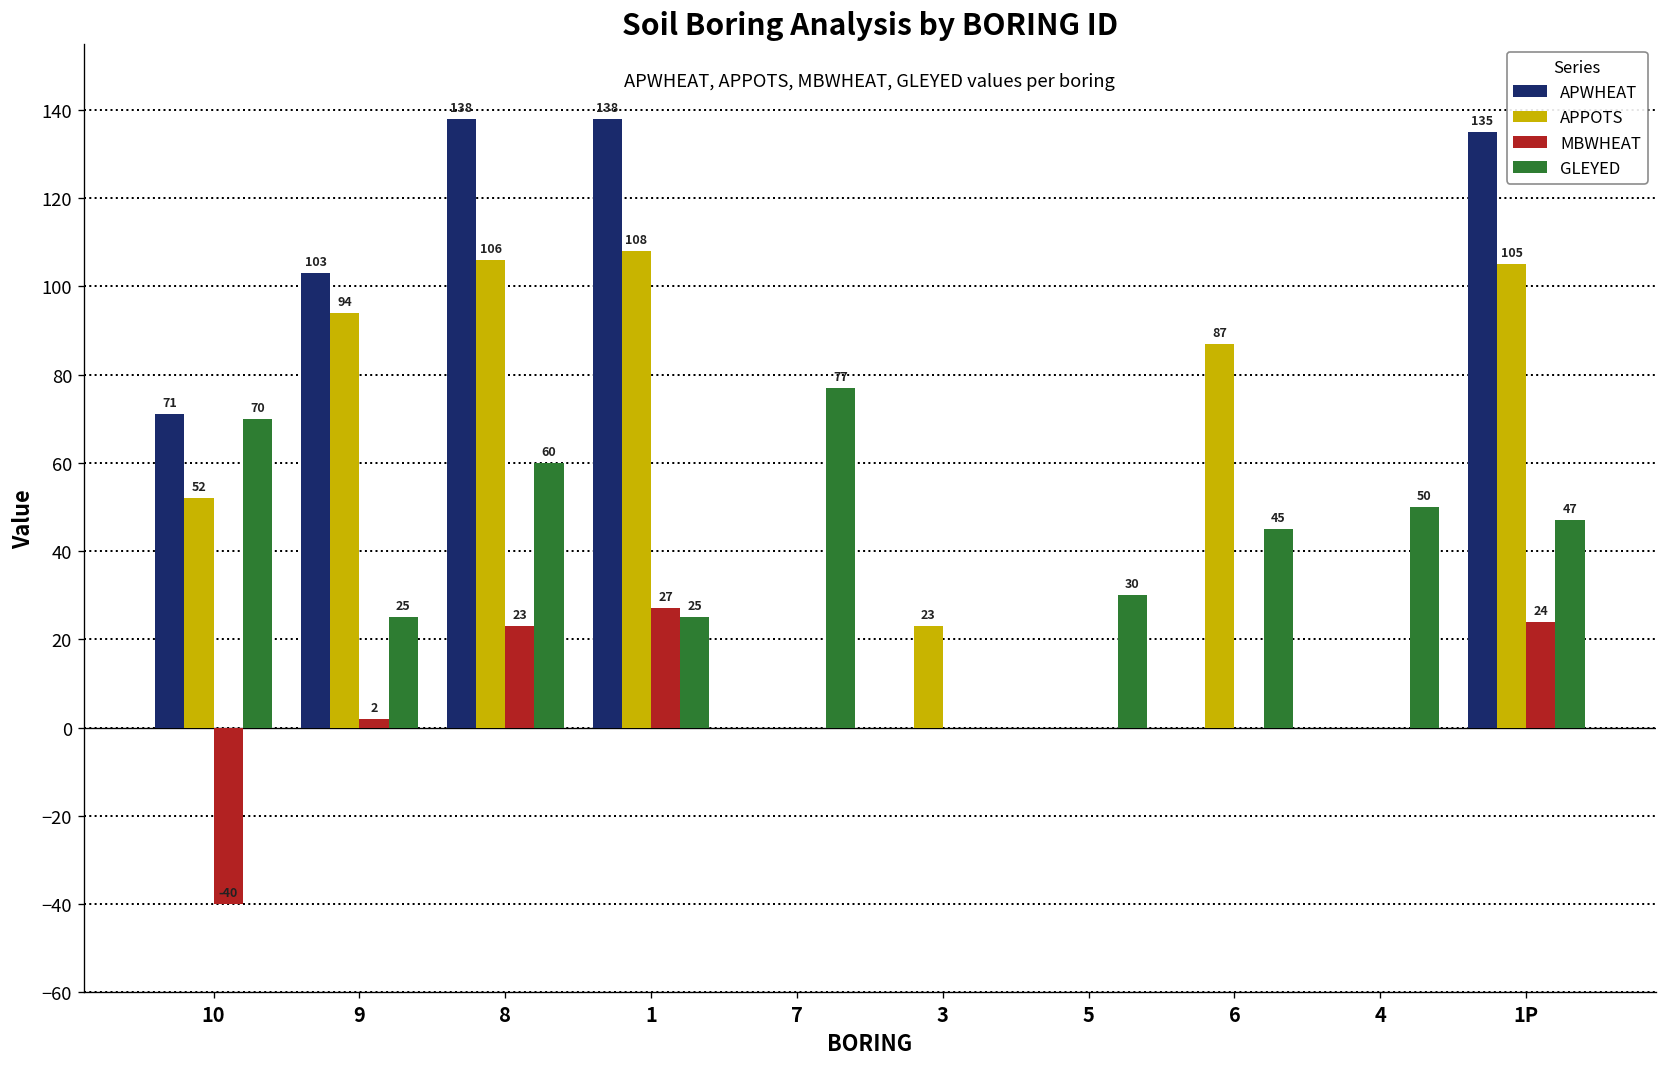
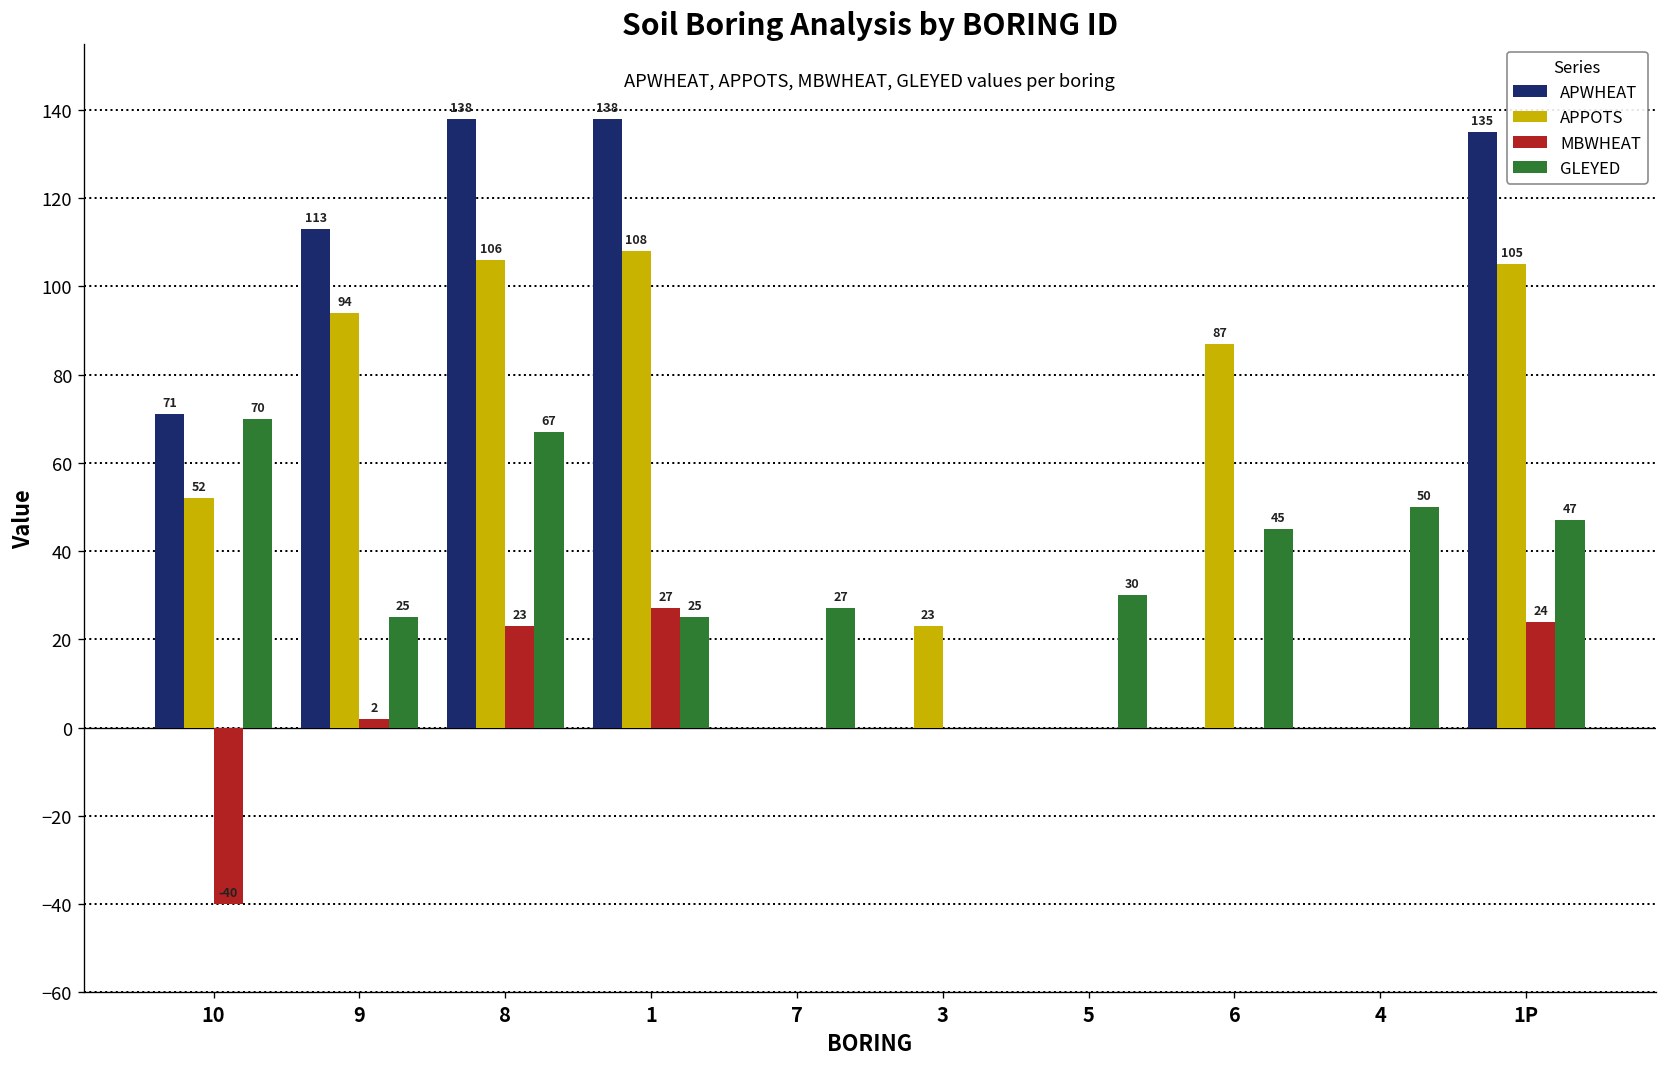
APWHEAT, 9: 103 -> 113
GLEYED, 8: 60 -> 67
GLEYED, 7: 77 -> 27
